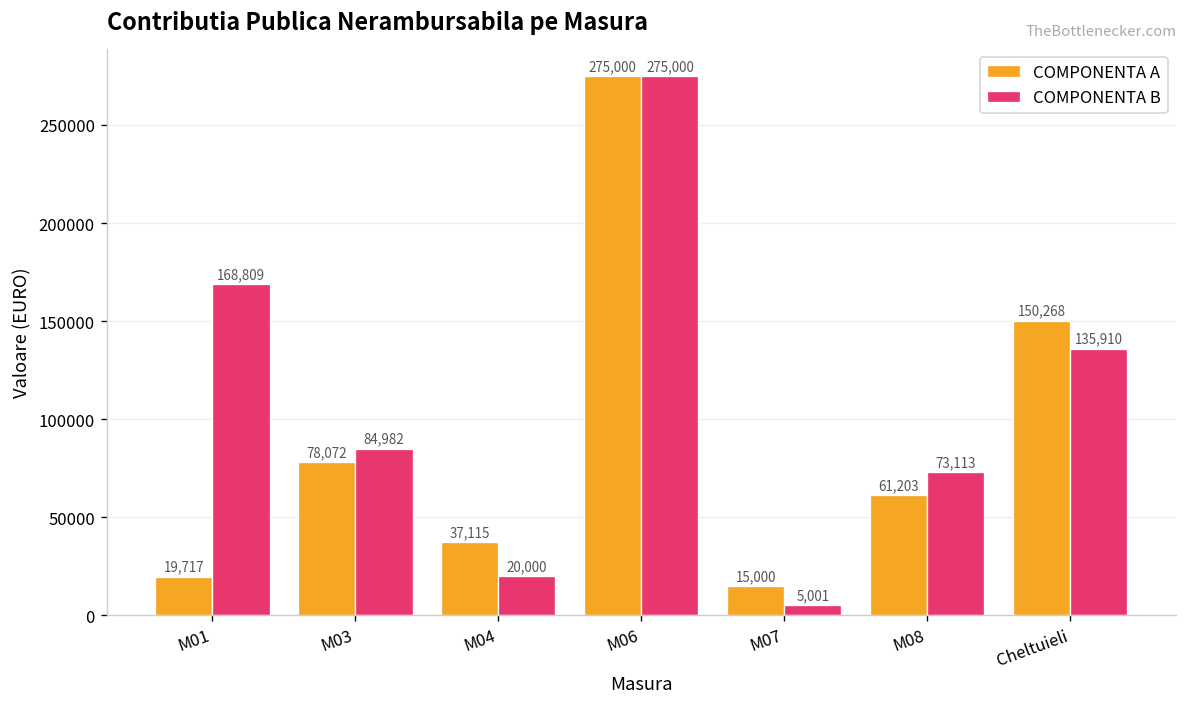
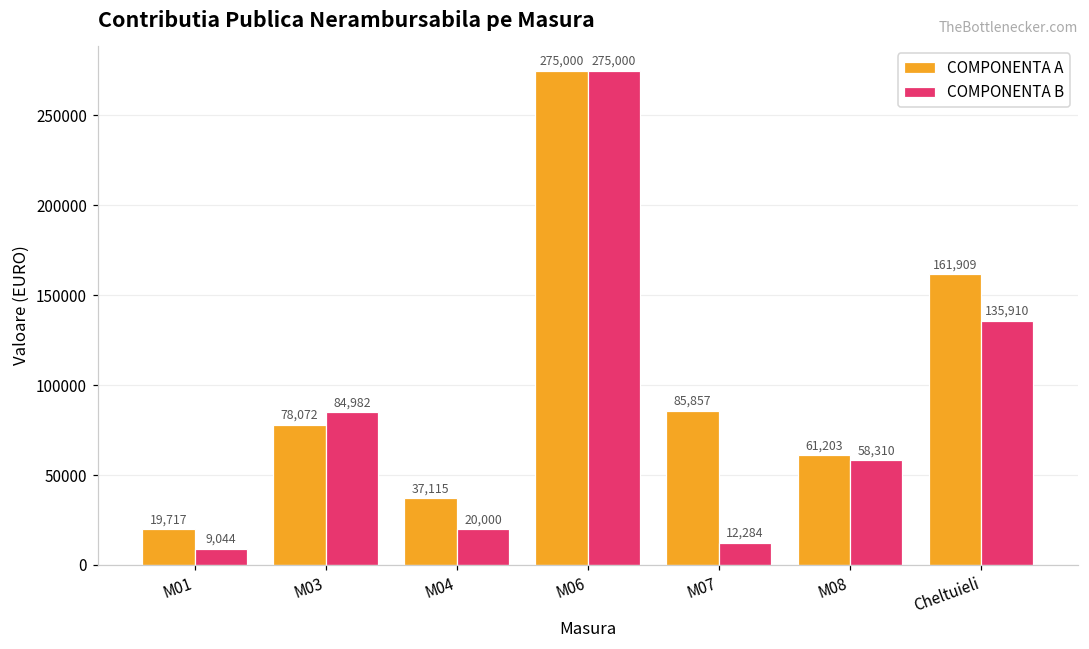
COMPONENTA B, M01: 168,809 -> 9,044
COMPONENTA A, M07: 15,000 -> 85,857
COMPONENTA B, M07: 5,001 -> 12,284
COMPONENTA B, M08: 73,113 -> 58,310
COMPONENTA A, Cheltuieli: 150,268 -> 161,909
